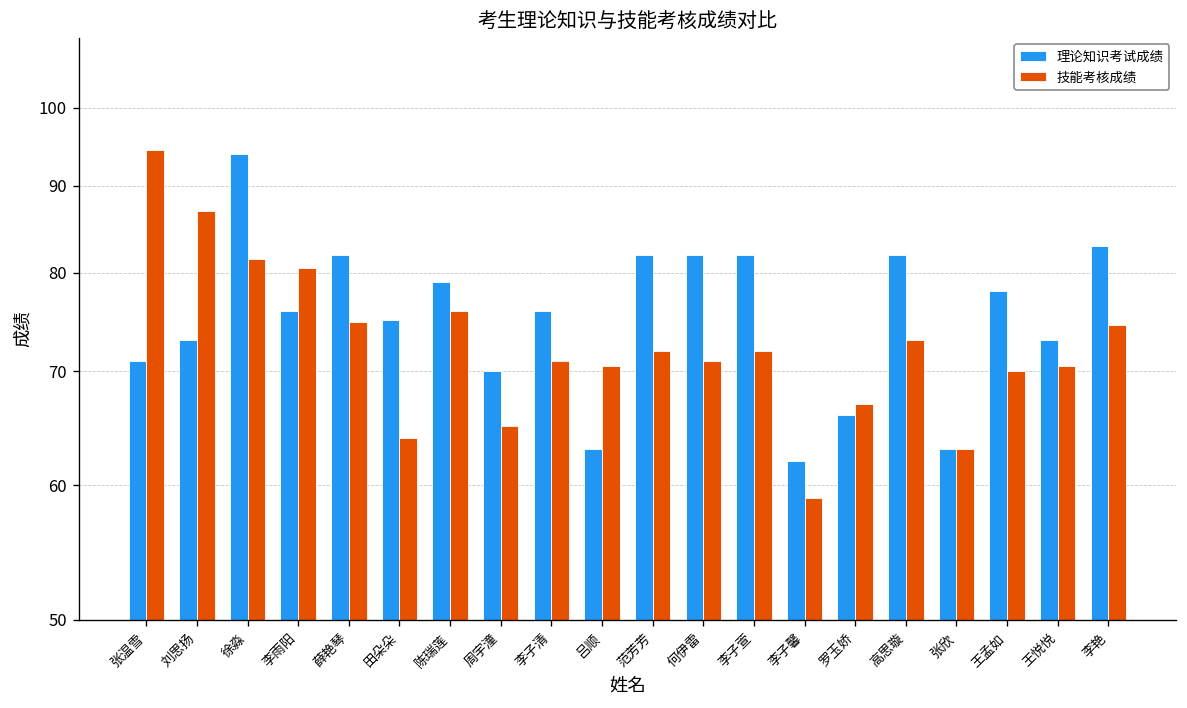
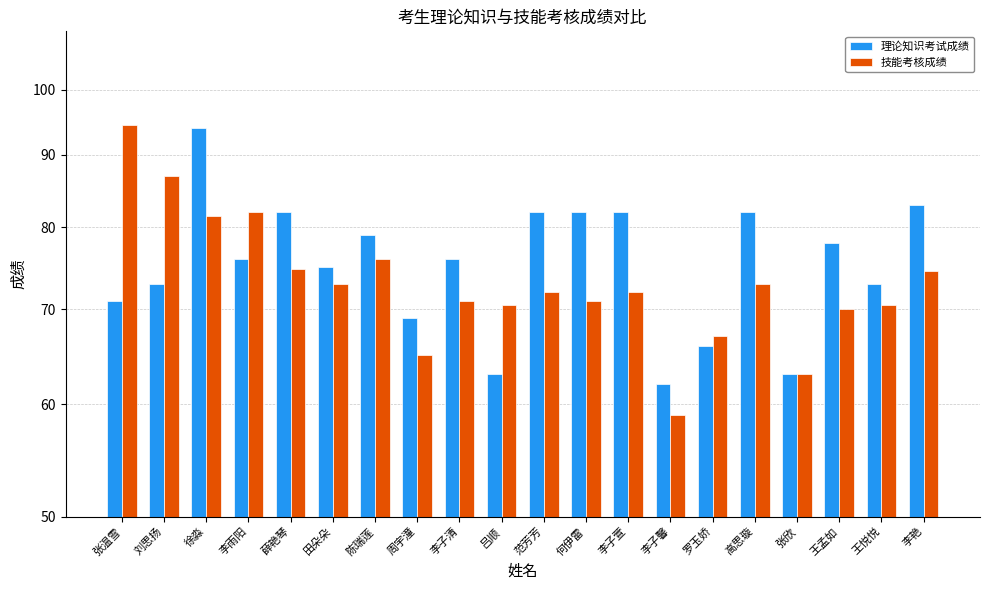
技能考核成绩, 李雨阳: 81 -> 82
技能考核成绩, 田朵朵: 64 -> 73
理论知识考试成绩, 周宇潼: 70 -> 69
